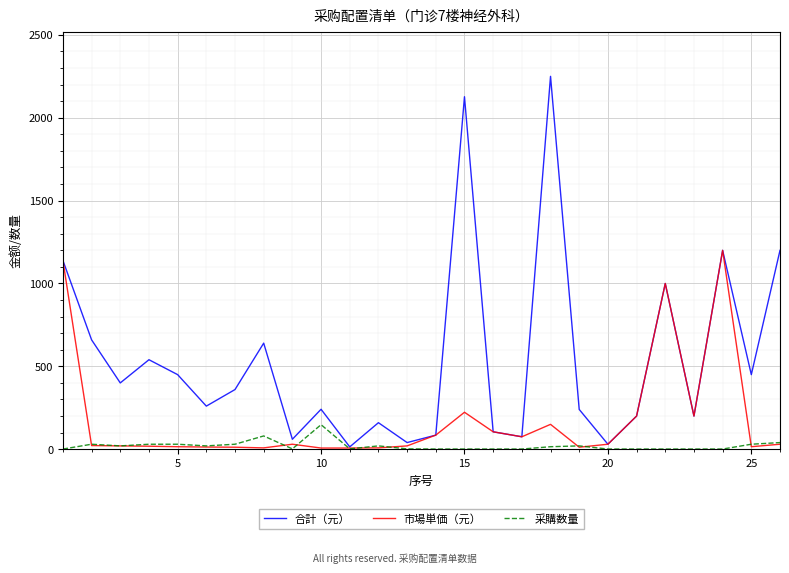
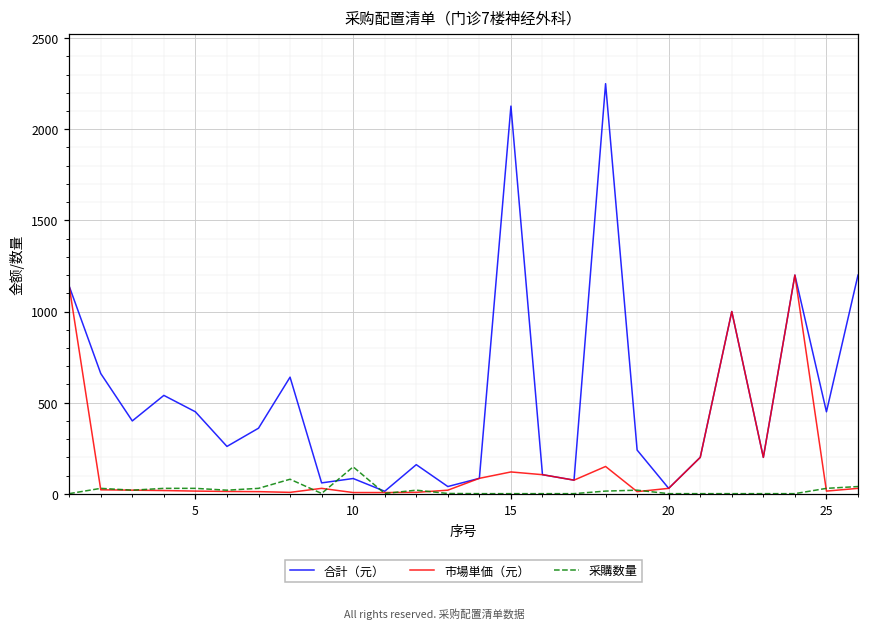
合計（元）, 10: 240 -> 80
市場単価（元）, 15: 220 -> 120
